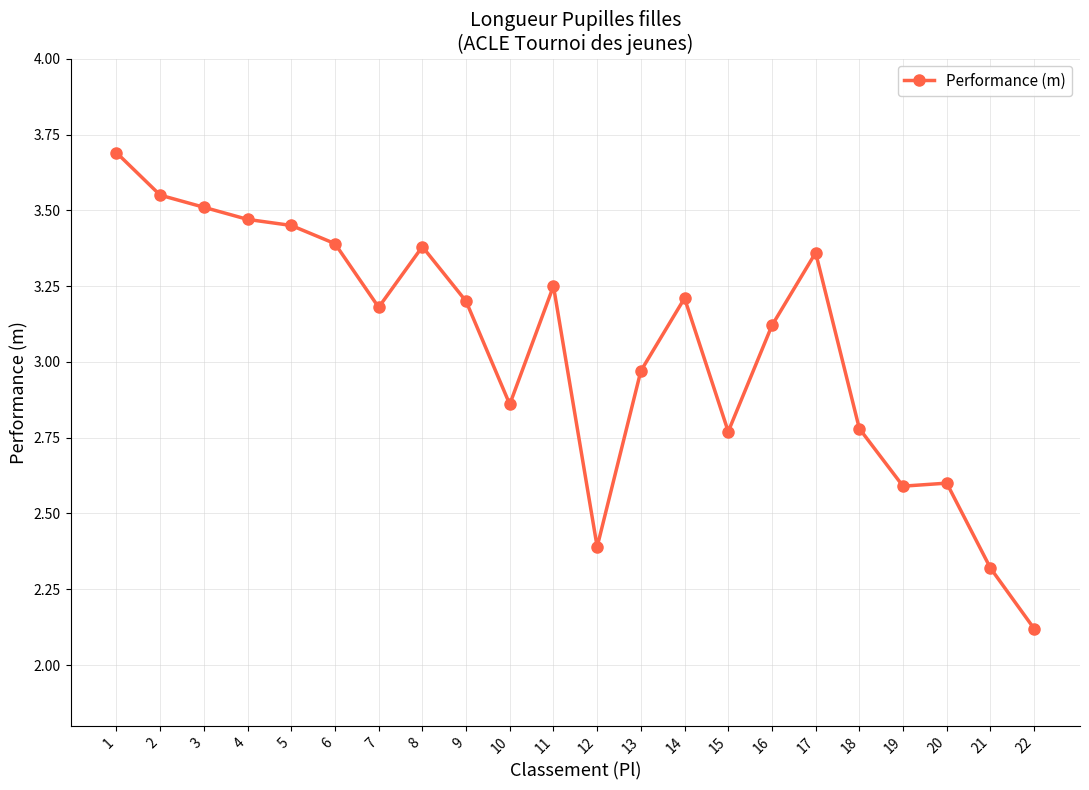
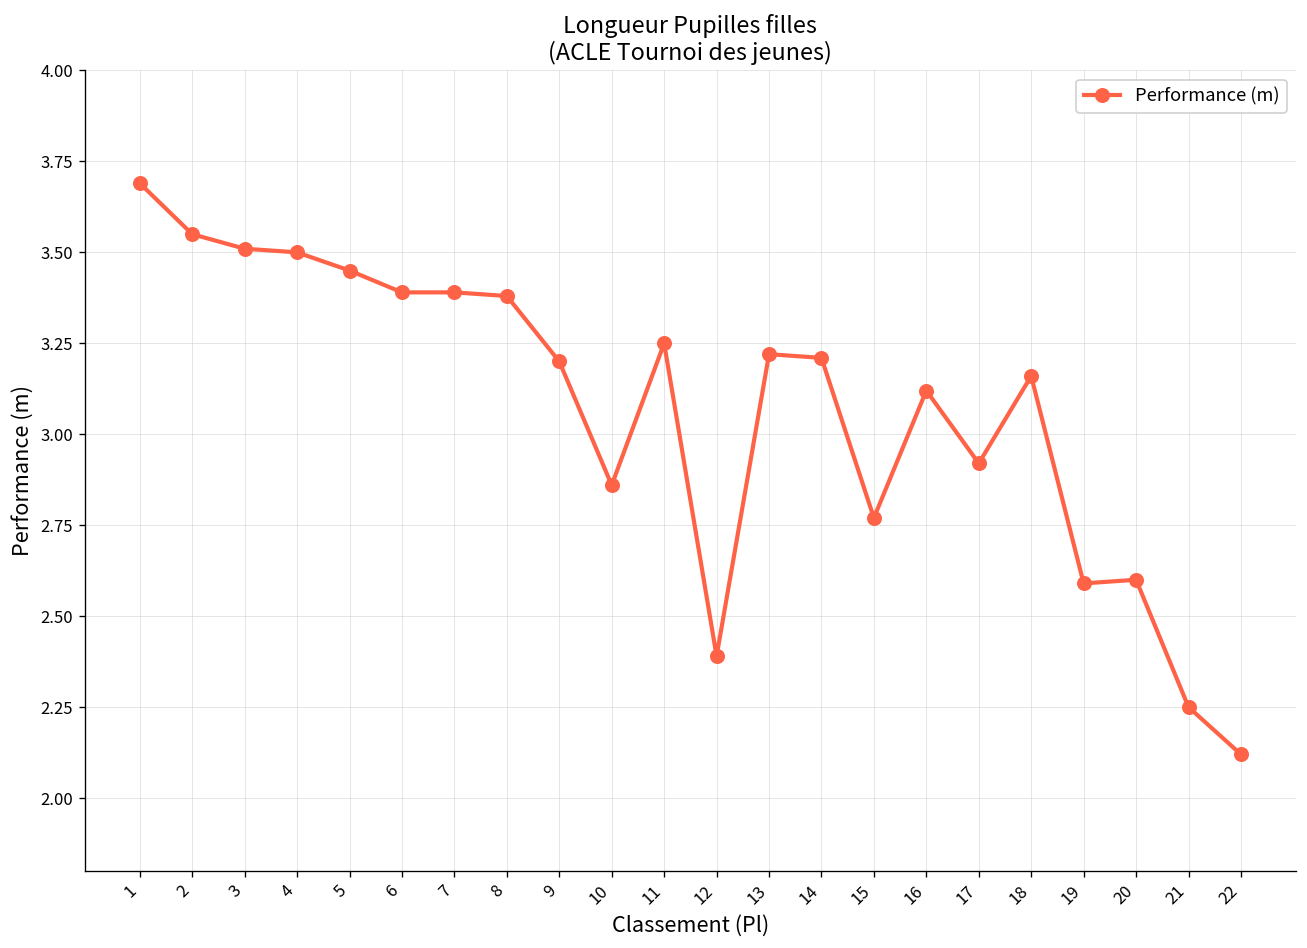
4: 3.47 -> 3.50
7: 3.18 -> 3.39
13: 2.97 -> 3.22
17: 3.36 -> 2.92
18: 2.78 -> 3.16
21: 2.32 -> 2.25
